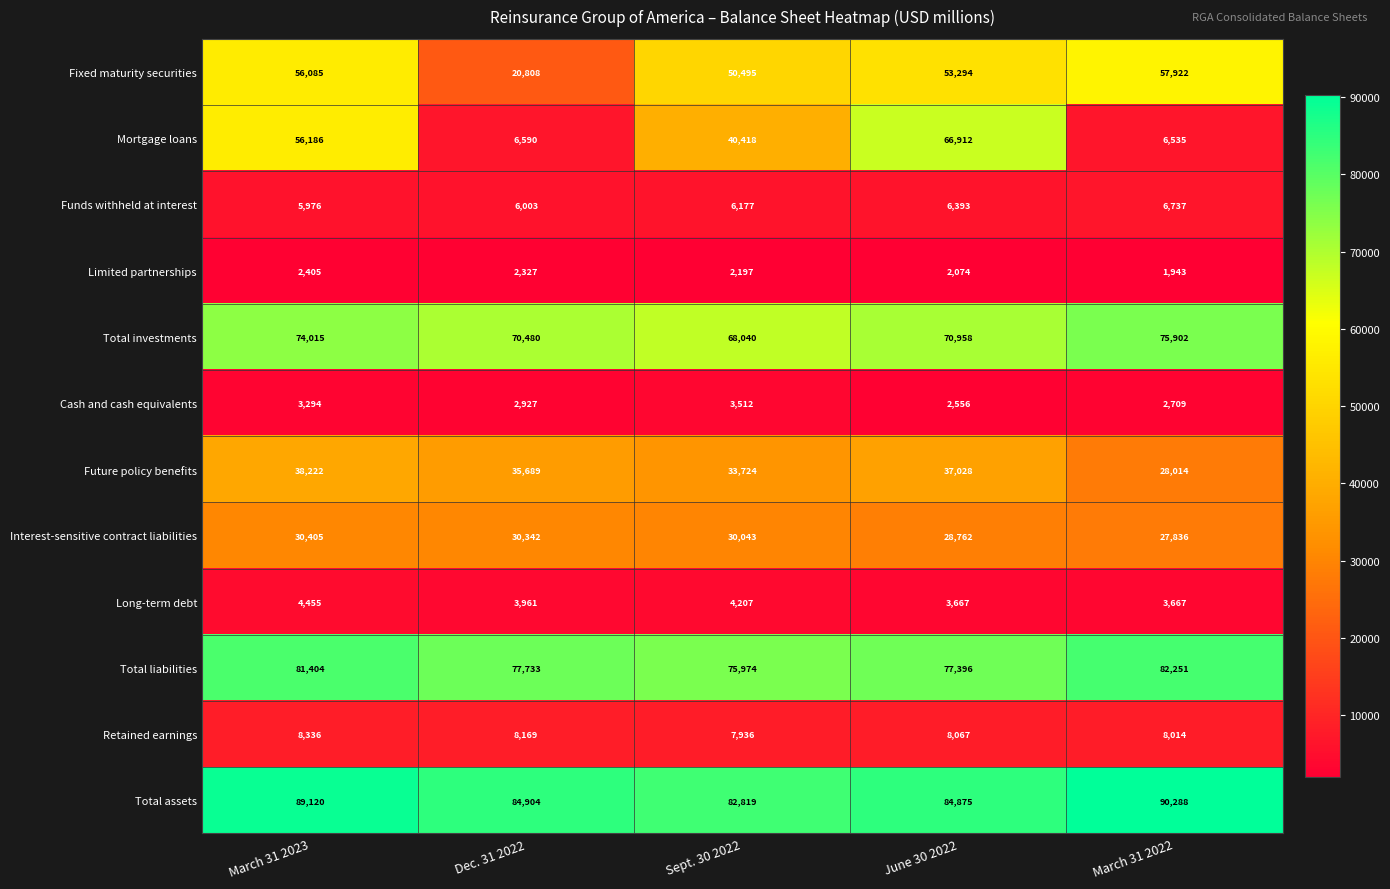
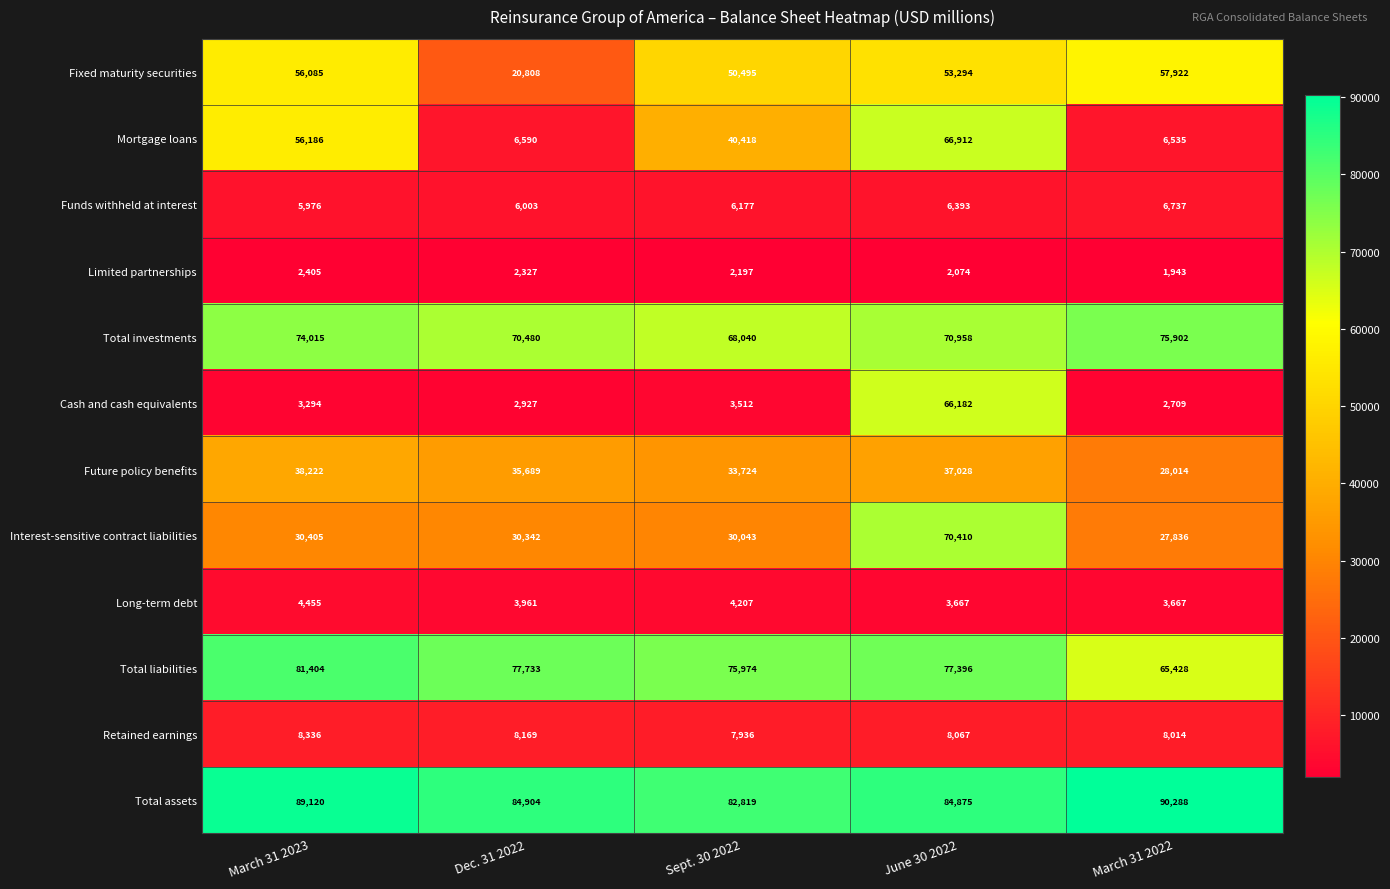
Cash and cash equivalents, June 30 2022: 2,556 -> 66,182
Interest-sensitive contract liabilities, June 30 2022: 28,762 -> 70,410
Total liabilities, March 31 2022: 82,251 -> 65,428
